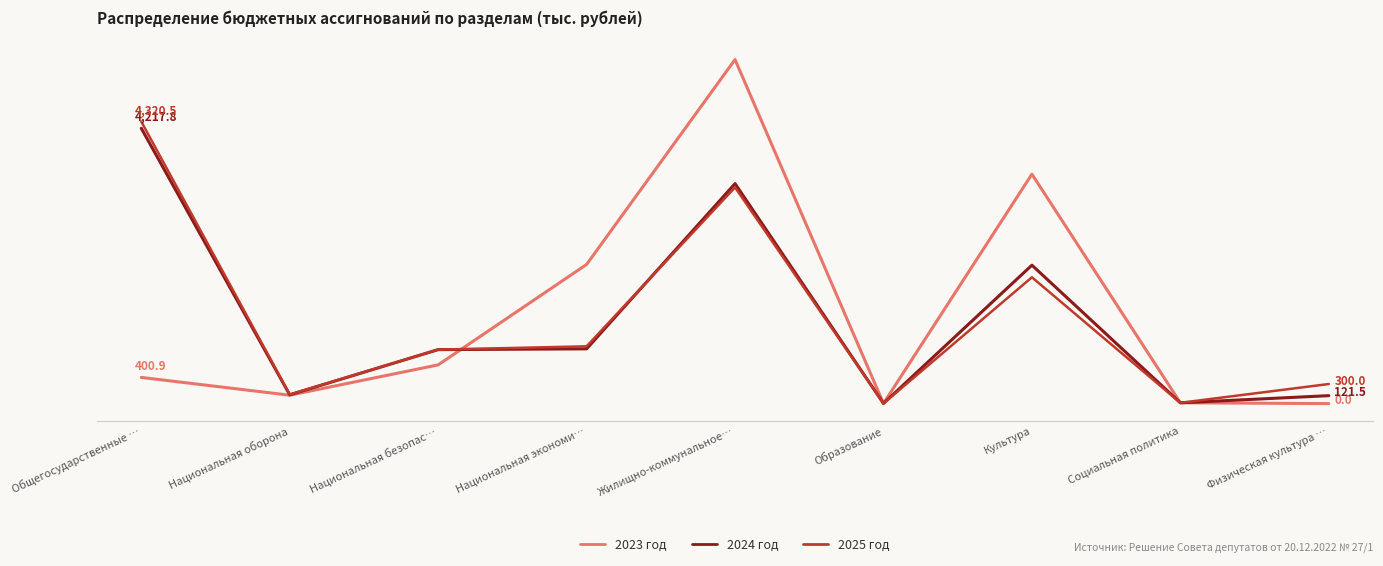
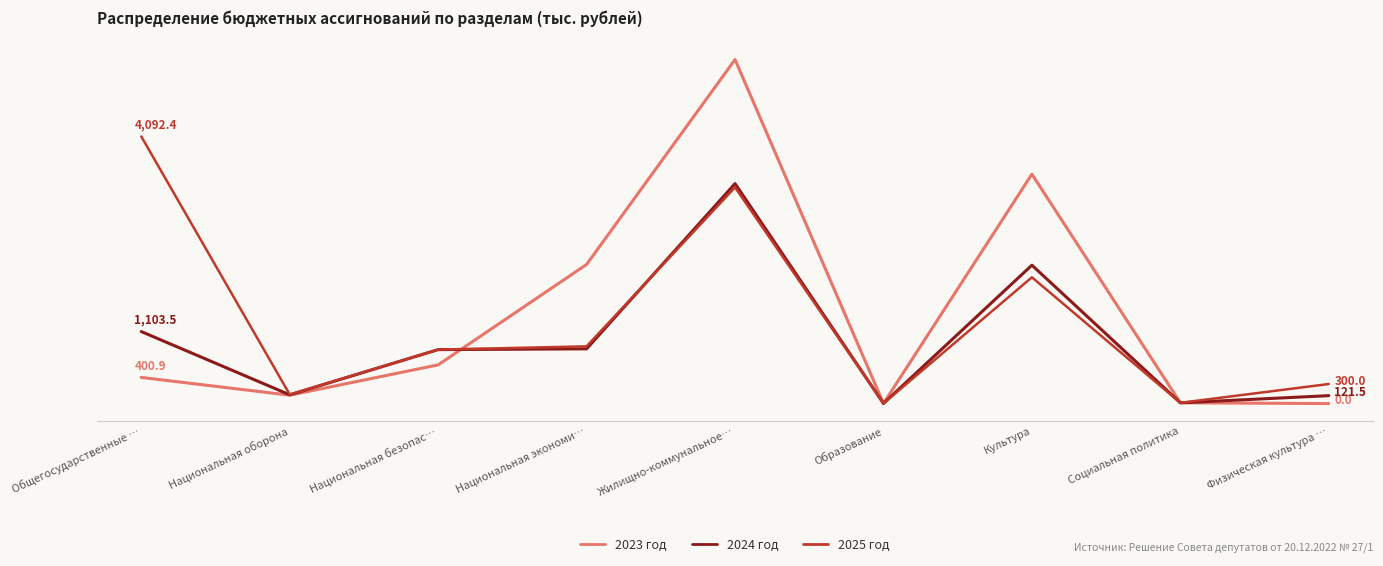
2024 год, Общегосударственные …: 4,217.8 -> 1,103.5
2025 год, Общегосударственные …: 4,320.5 -> 4,092.4
